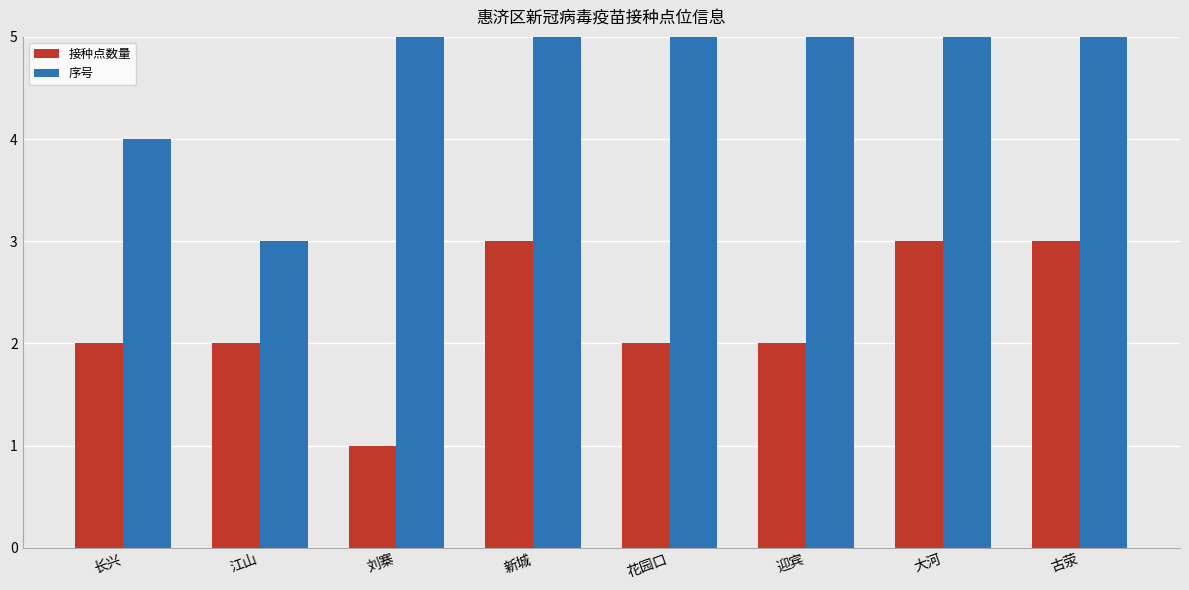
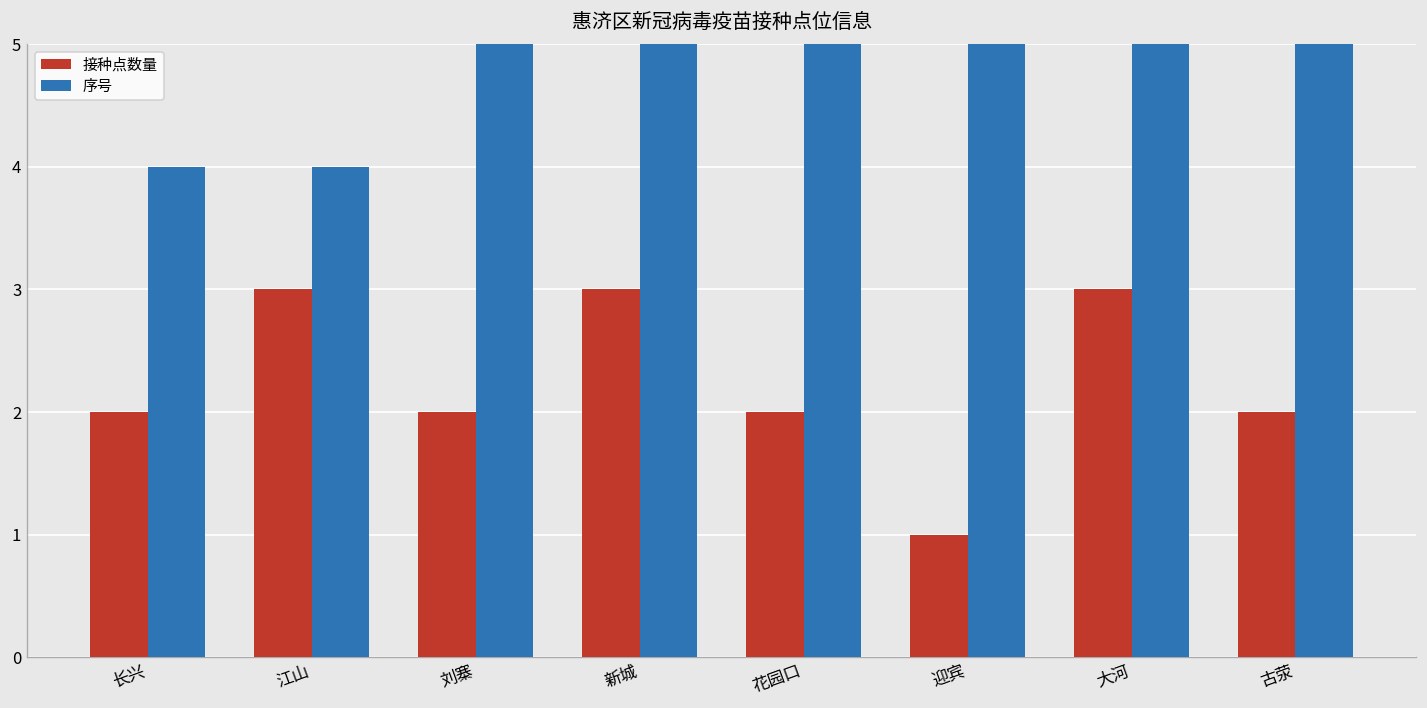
接种点数量, 江山: 2 -> 3
序号, 江山: 3 -> 4
接种点数量, 刘寨: 1 -> 2
接种点数量, 迎宾: 2 -> 1
接种点数量, 古荥: 3 -> 2
